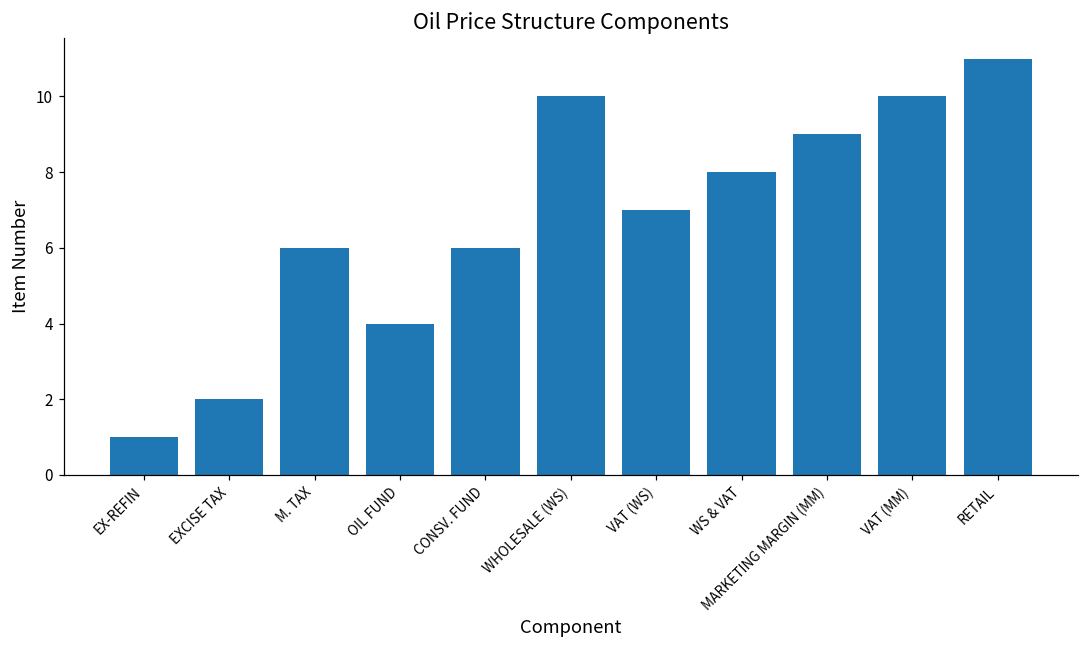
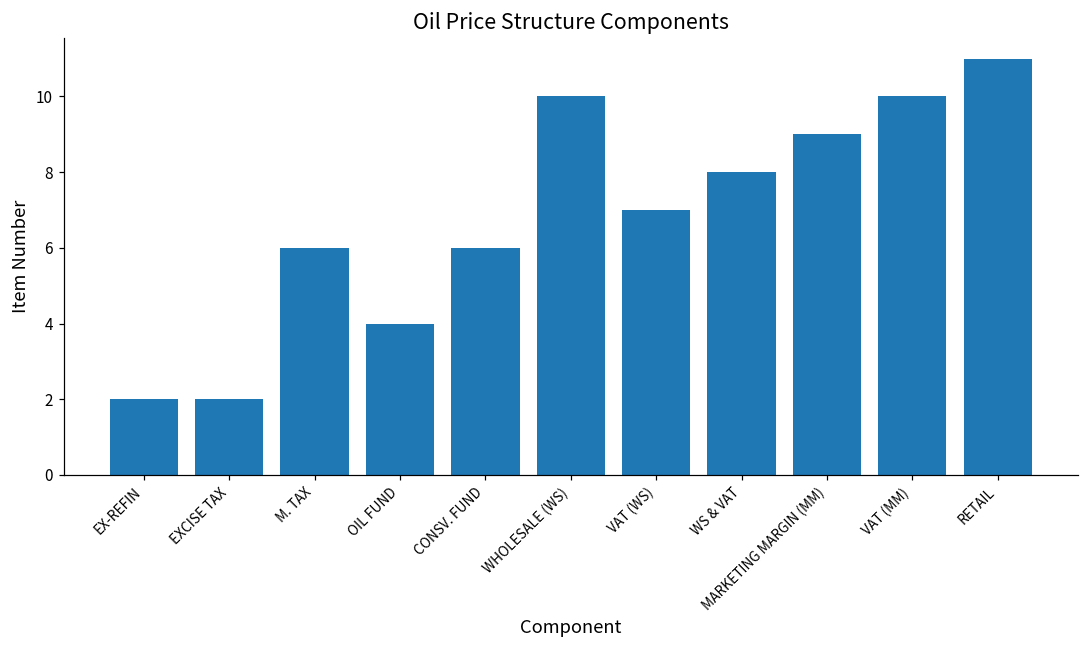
EX-REFIN: 1 -> 2
